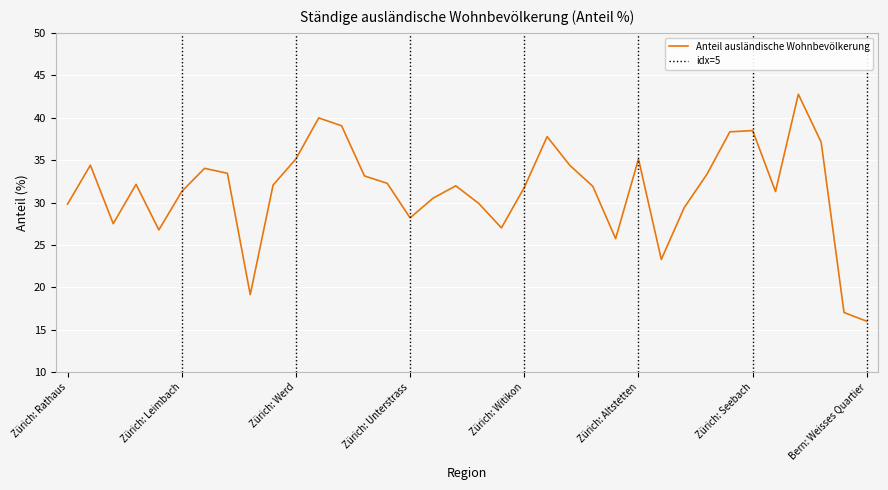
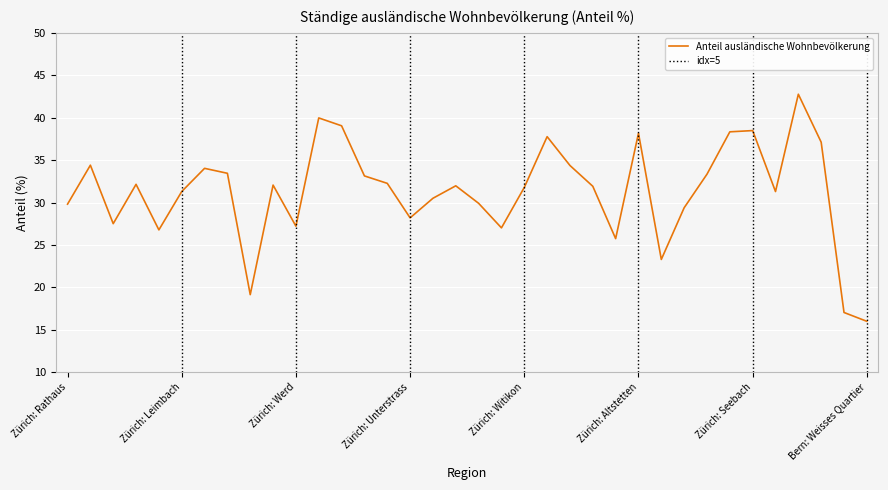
Zürich: Werd: 35 -> 27
Zürich: Altstetten: 35 -> 38
